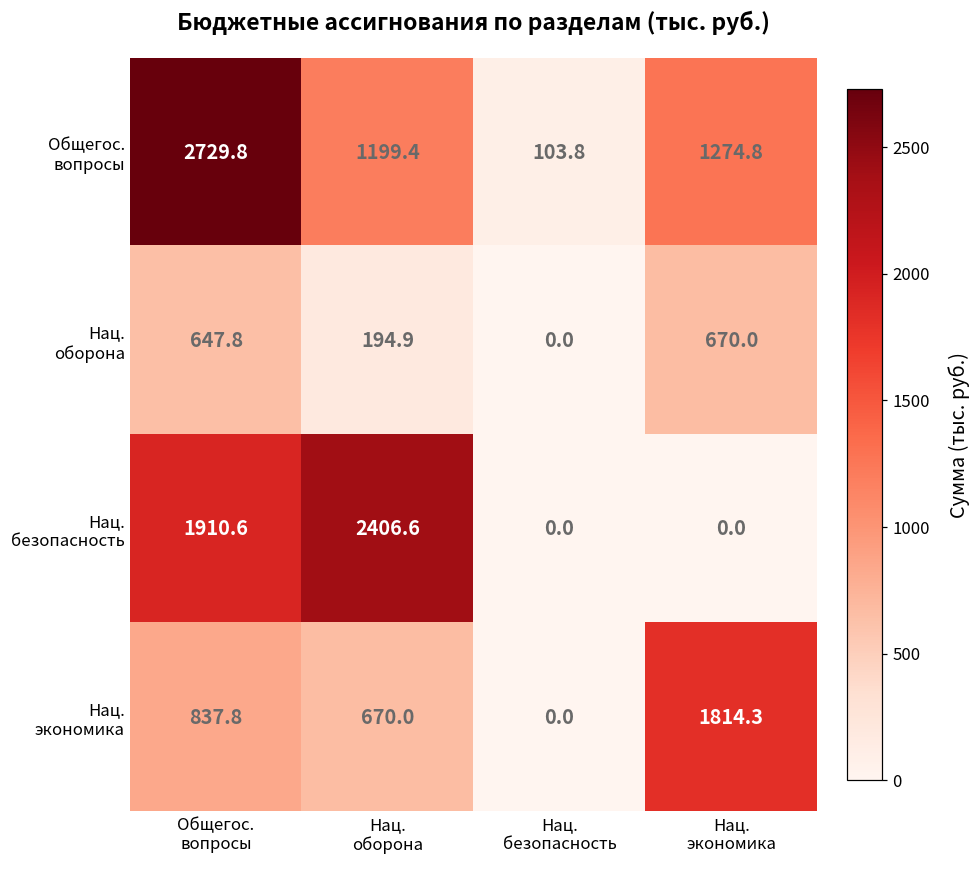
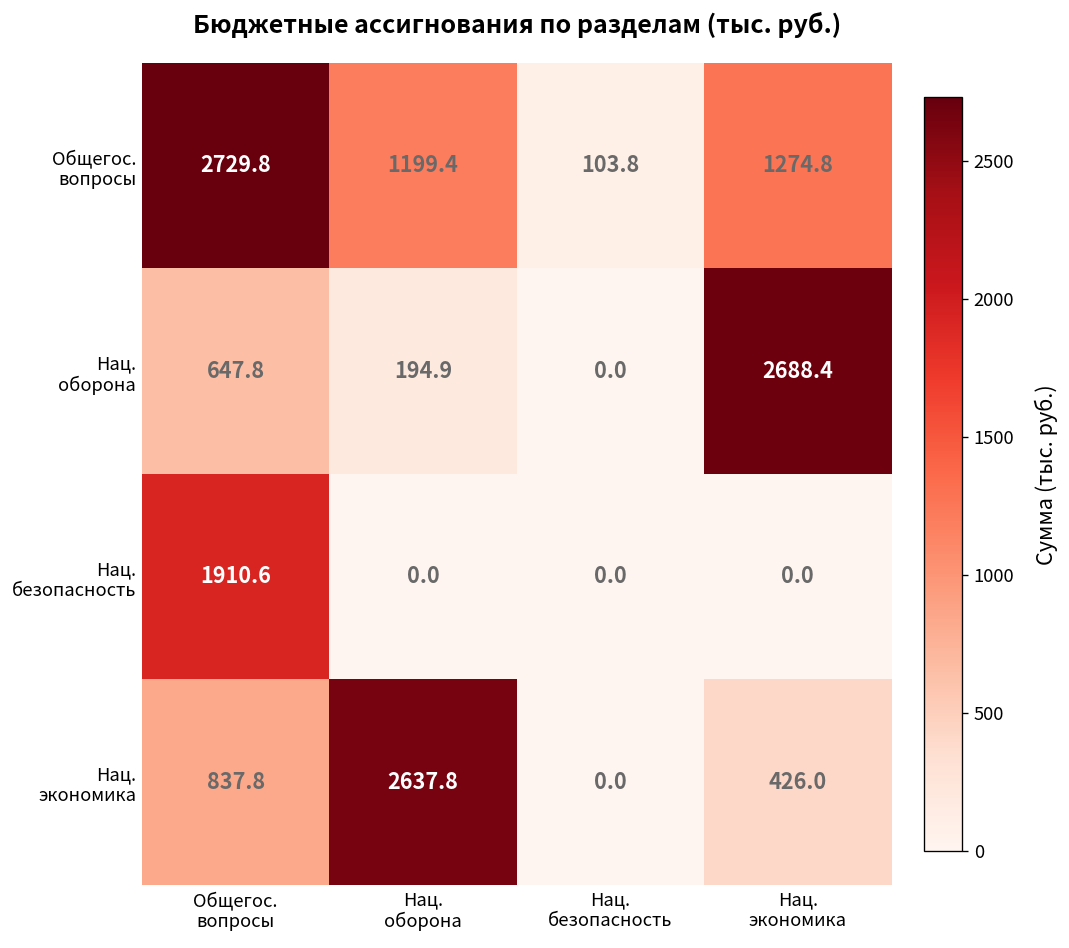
Нац. оборона, Нац. экономика: 670.0 -> 2688.4
Нац. безопасность, Нац. оборона: 2406.6 -> 0.0
Нац. экономика, Нац. оборона: 670.0 -> 2637.8
Нац. экономика, Нац. экономика: 1814.3 -> 426.0
